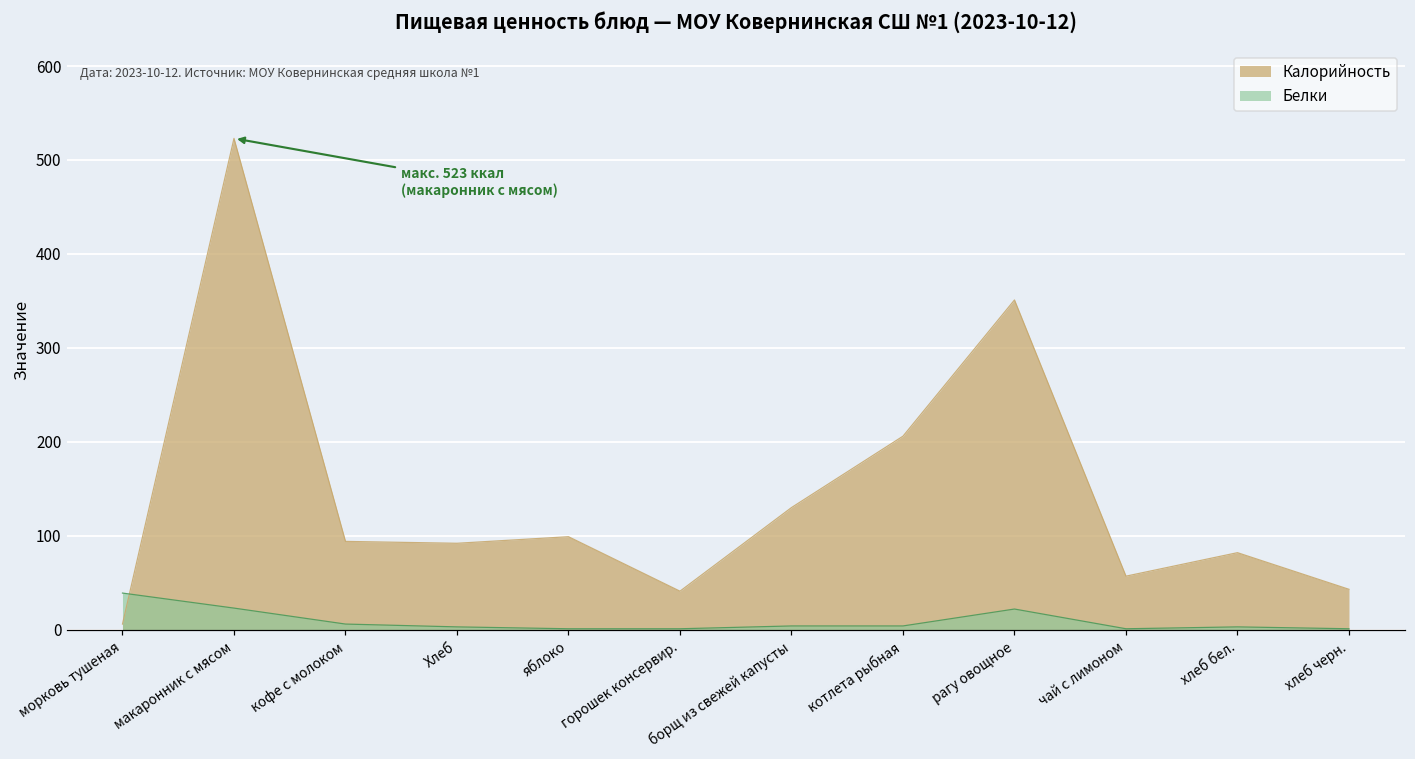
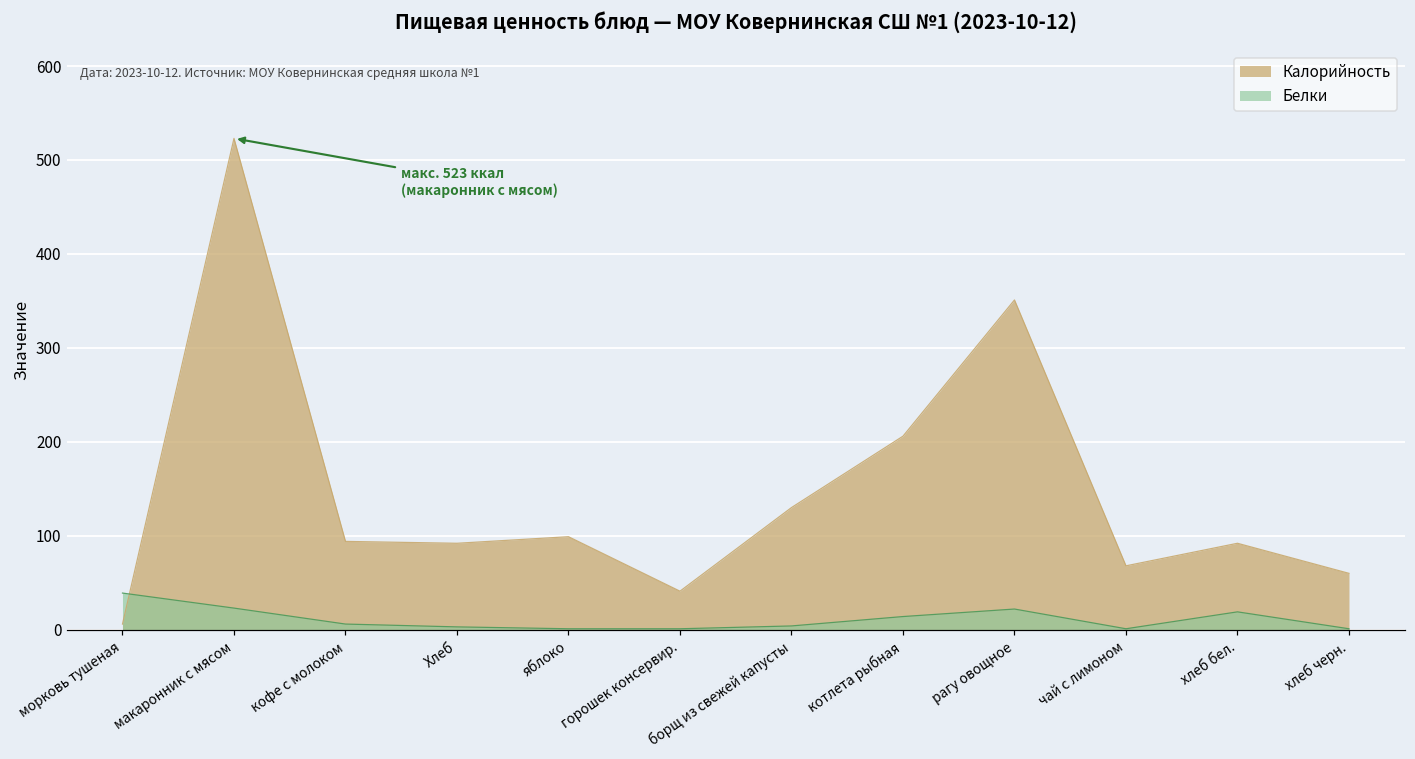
Белки, котлета рыбная: 0 -> 10
Калорийность, чай с лимоном: 60 -> 70
Калорийность, хлеб бел.: 80 -> 90
Белки, хлеб бел.: 0 -> 20
Калорийность, хлеб черн.: 40 -> 60
